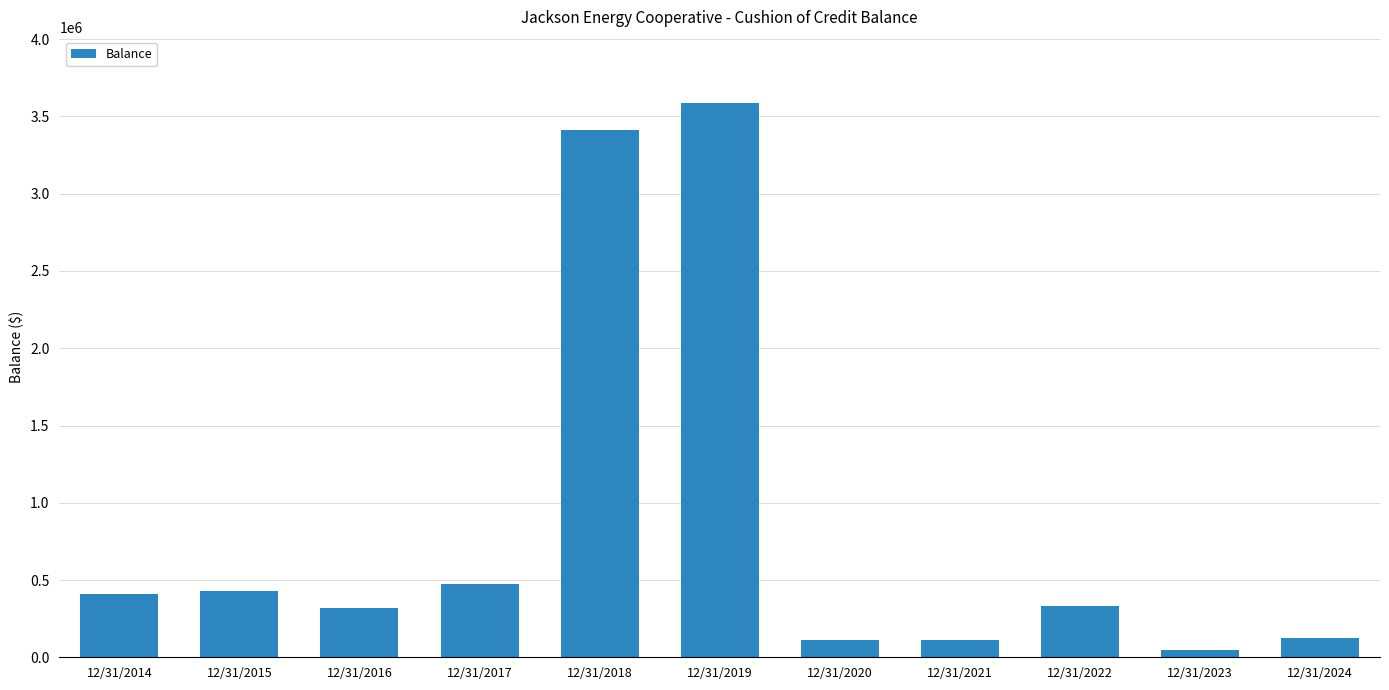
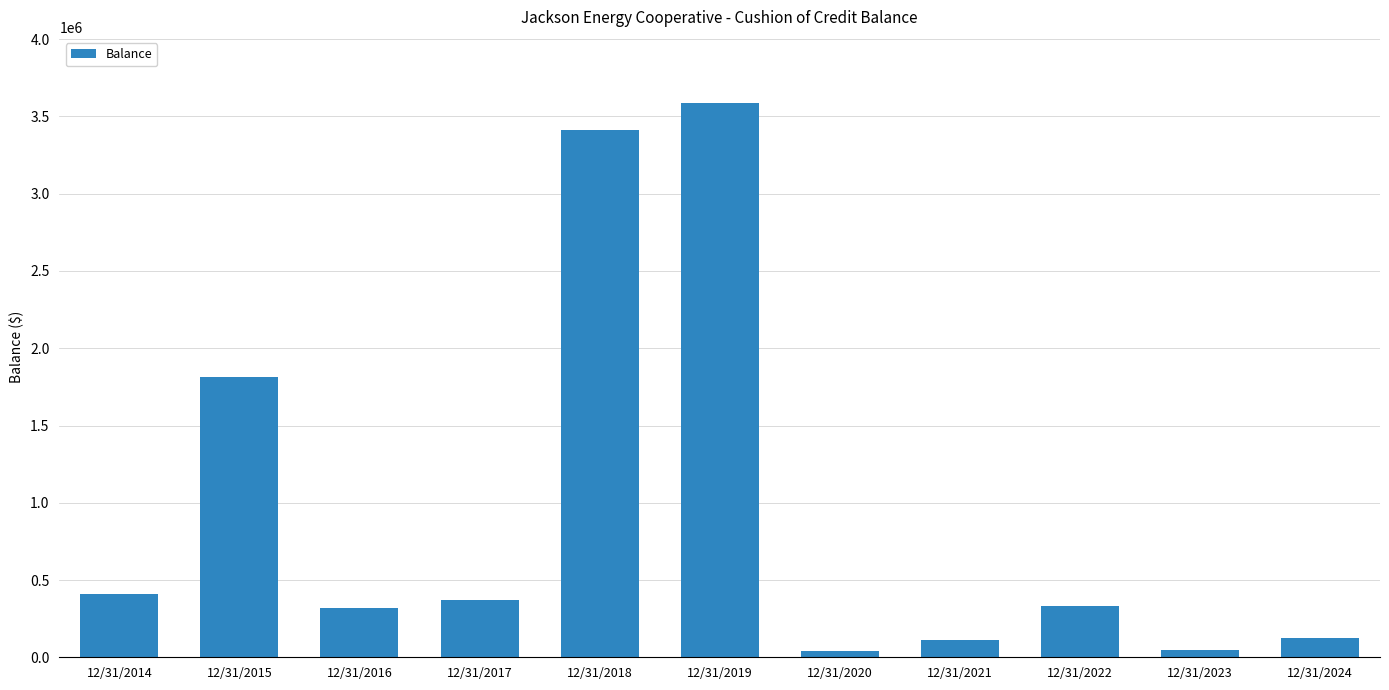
12/31/2015: 430000 -> 1810000
12/31/2017: 480000 -> 370000
12/31/2020: 110000 -> 40000
